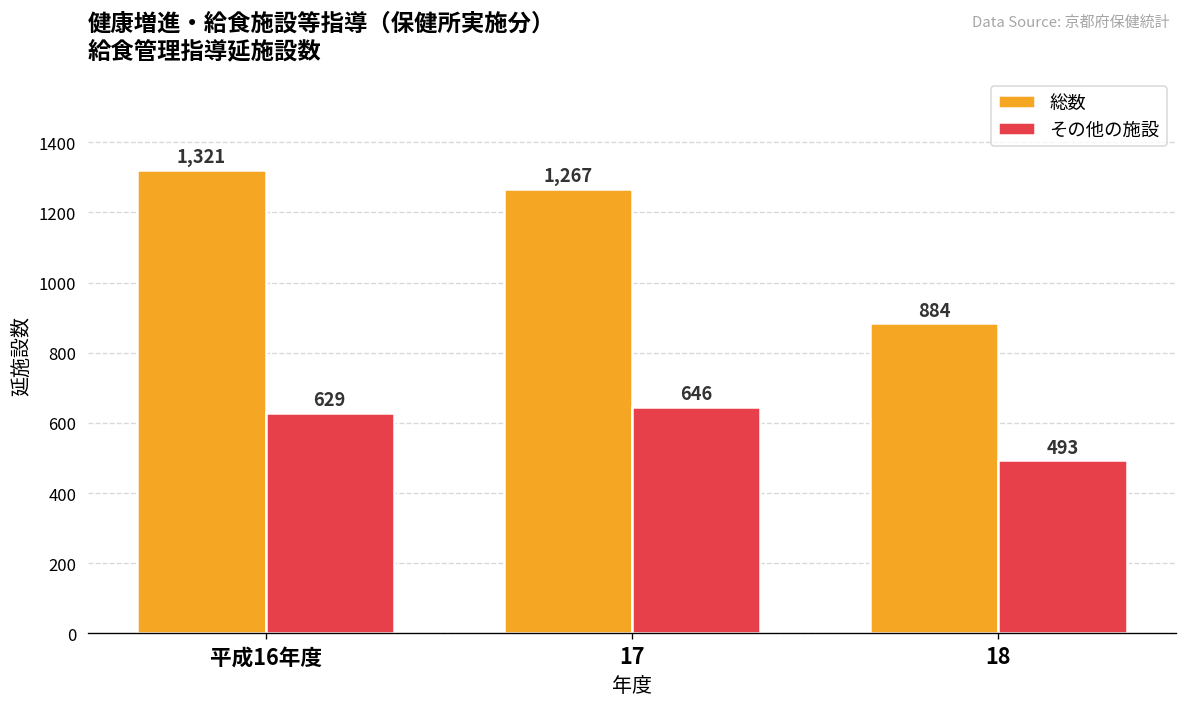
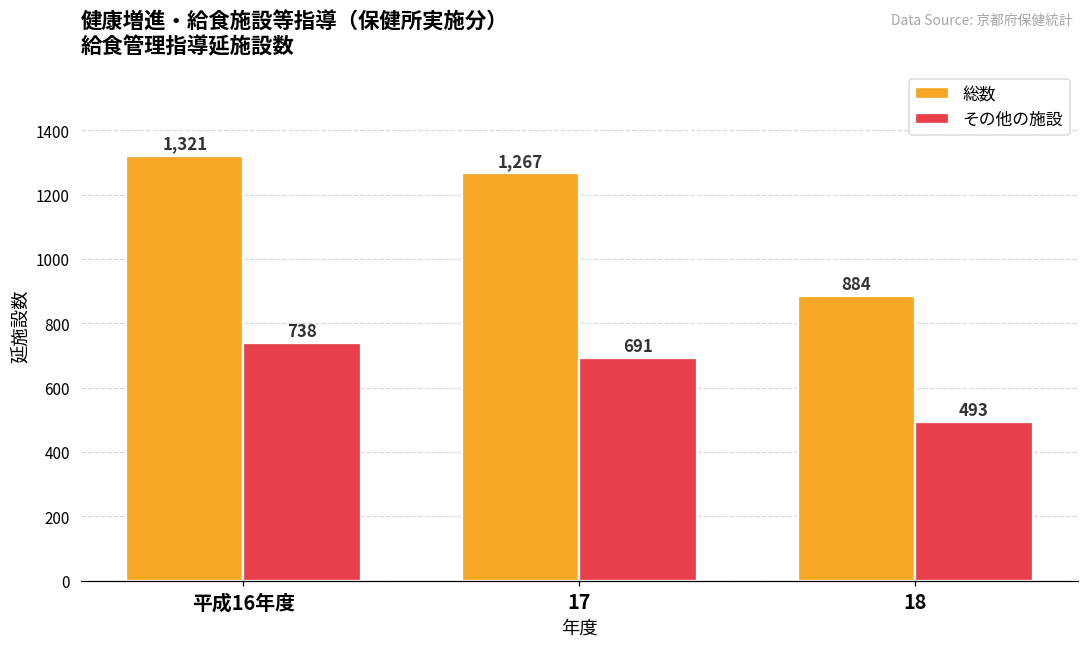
その他の施設, 平成16年度: 629 -> 738
その他の施設, 17: 646 -> 691
